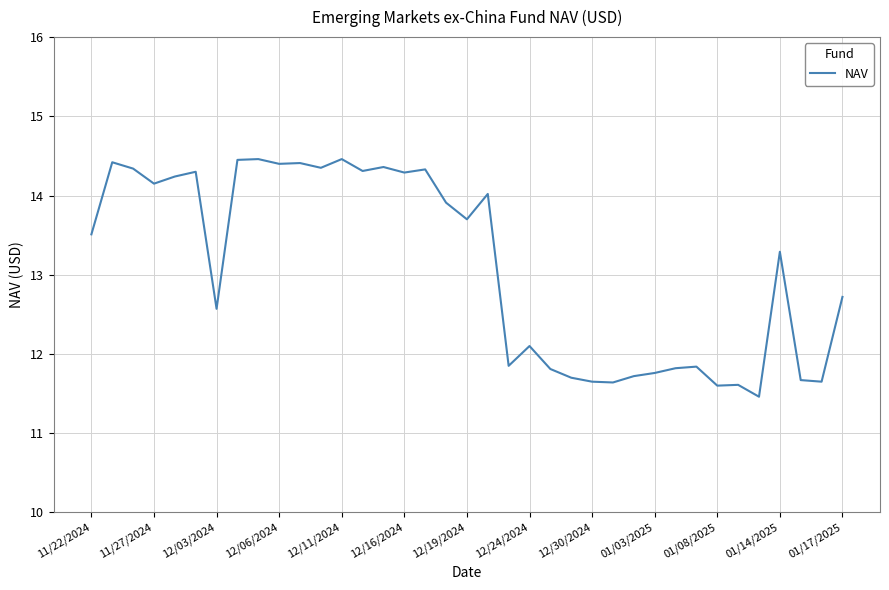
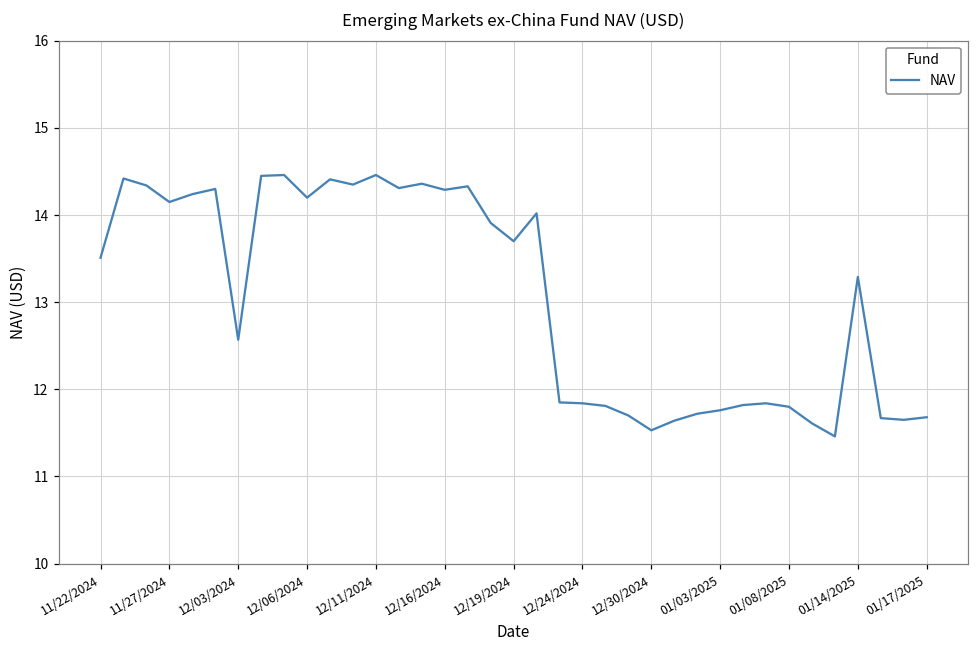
12/06/2024: 14.4 -> 14.2
12/24/2024: 12.1 -> 11.8
12/30/2024: 11.7 -> 11.5
01/08/2025: 11.6 -> 11.8
01/17/2025: 12.7 -> 11.7
